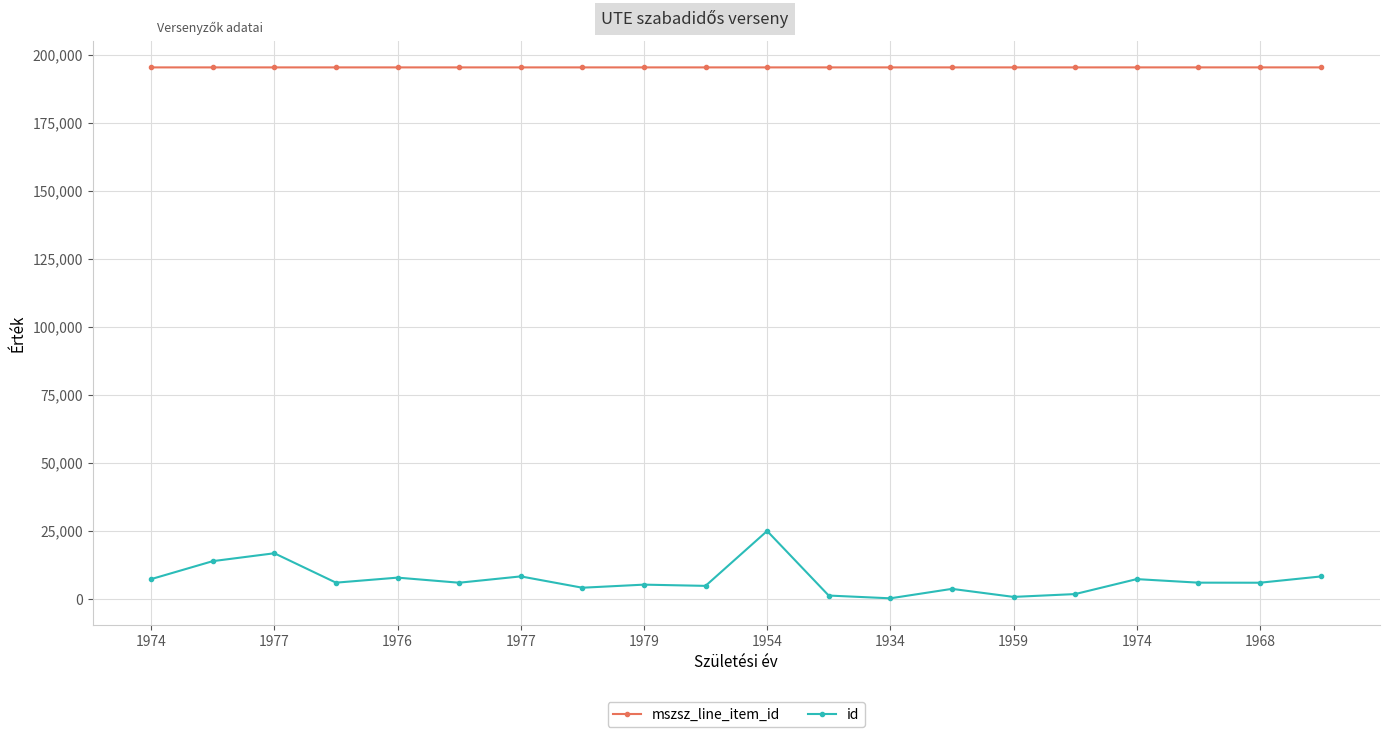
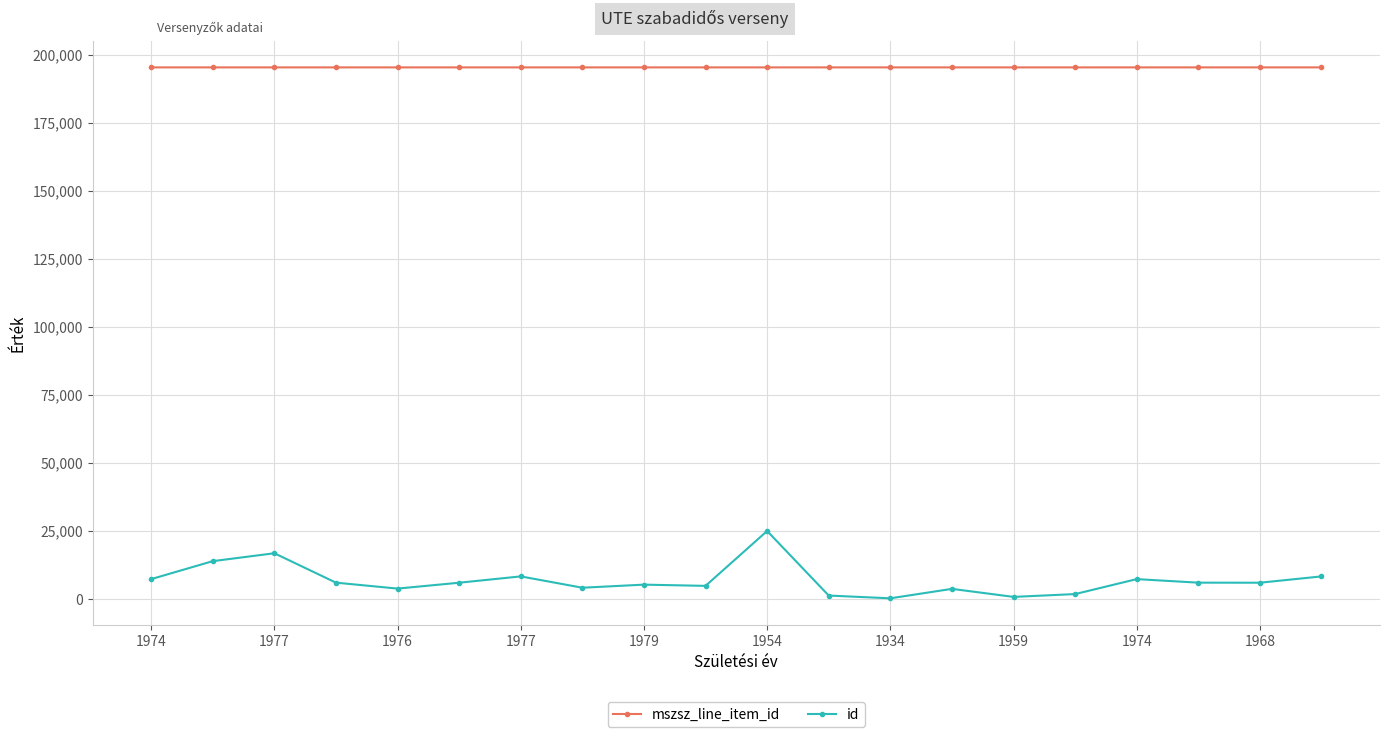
id, 1976: 8,000 -> 4,000
